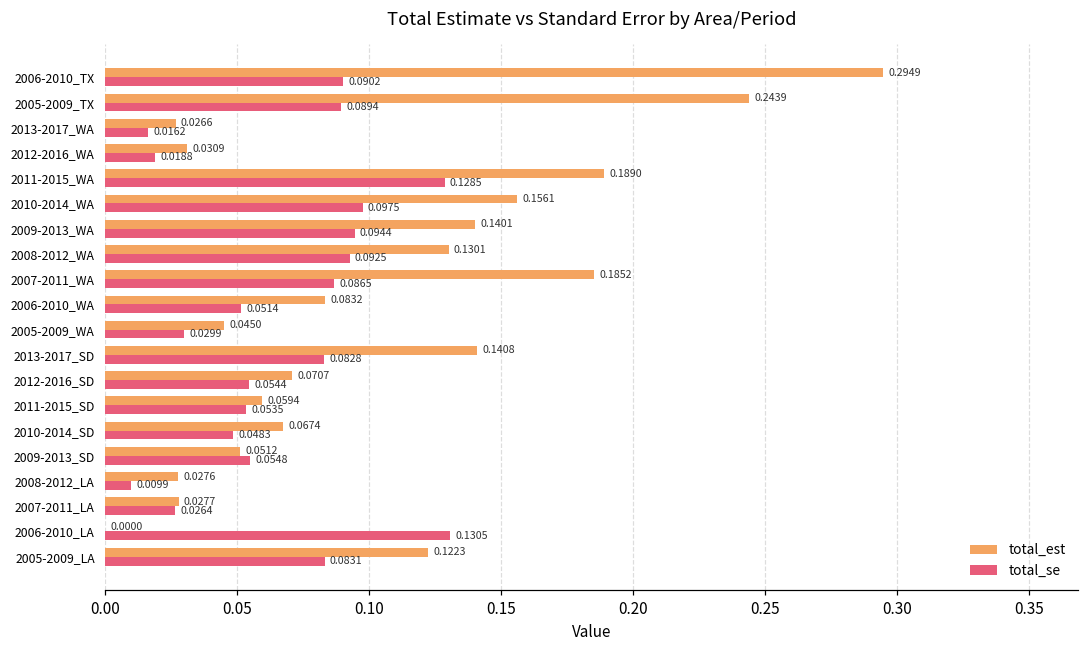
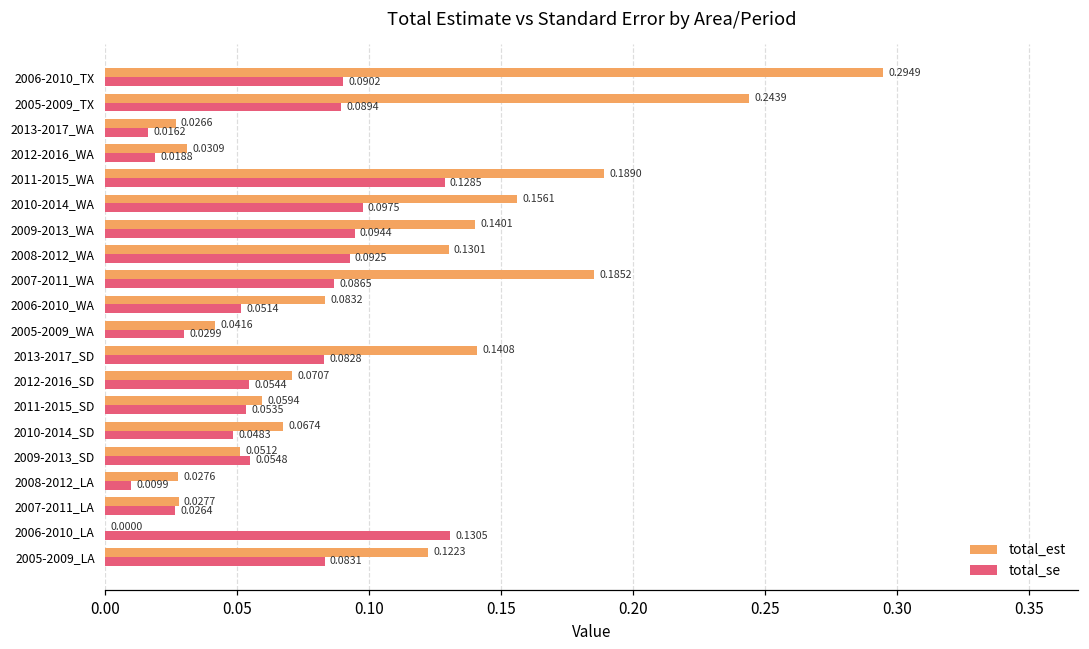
total_est, 2005-2009_WA: 0.0450 -> 0.0416
